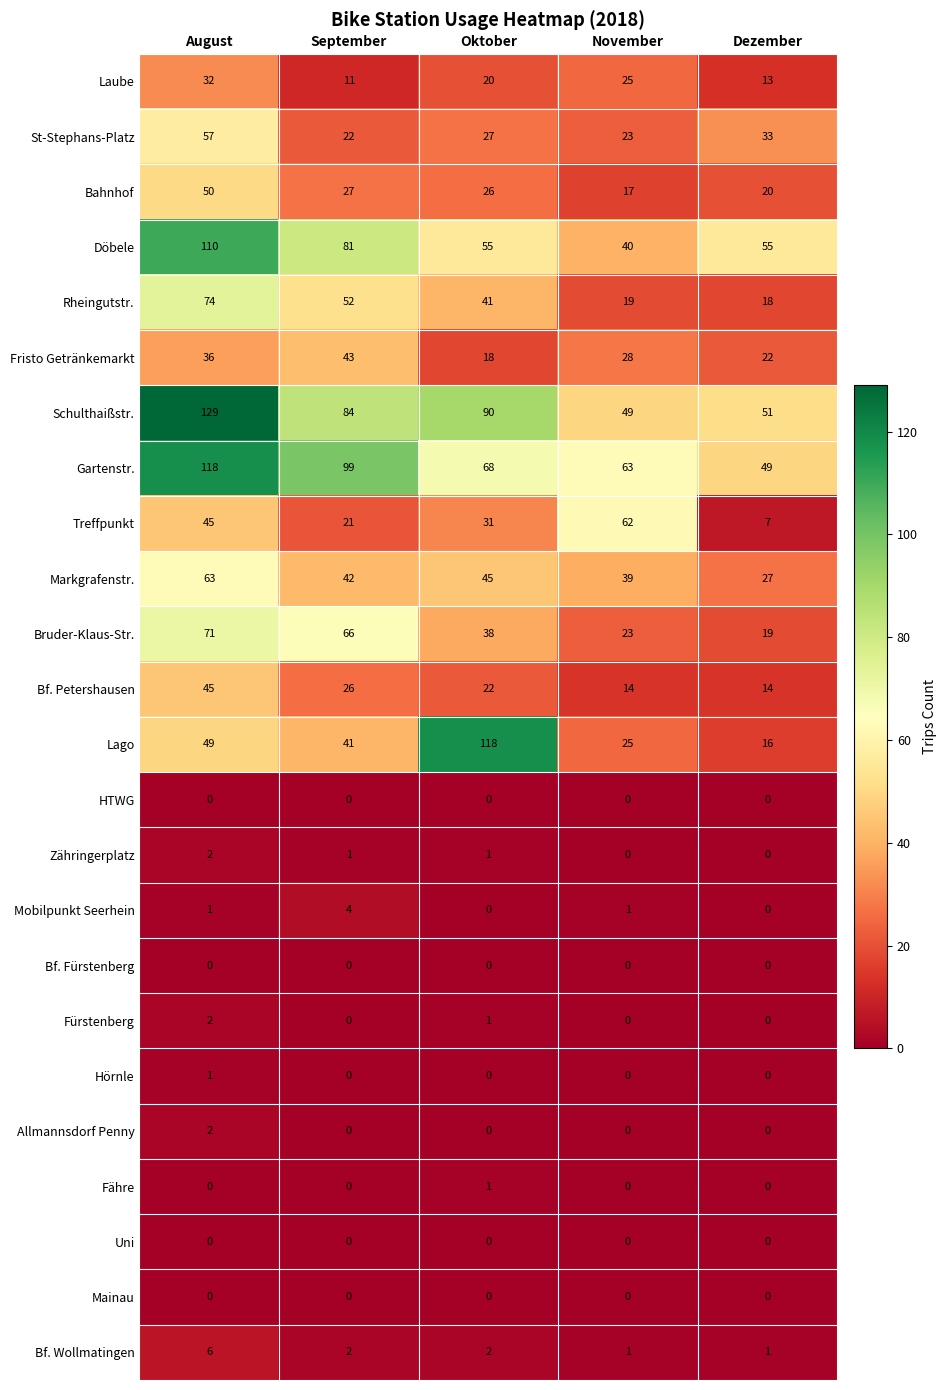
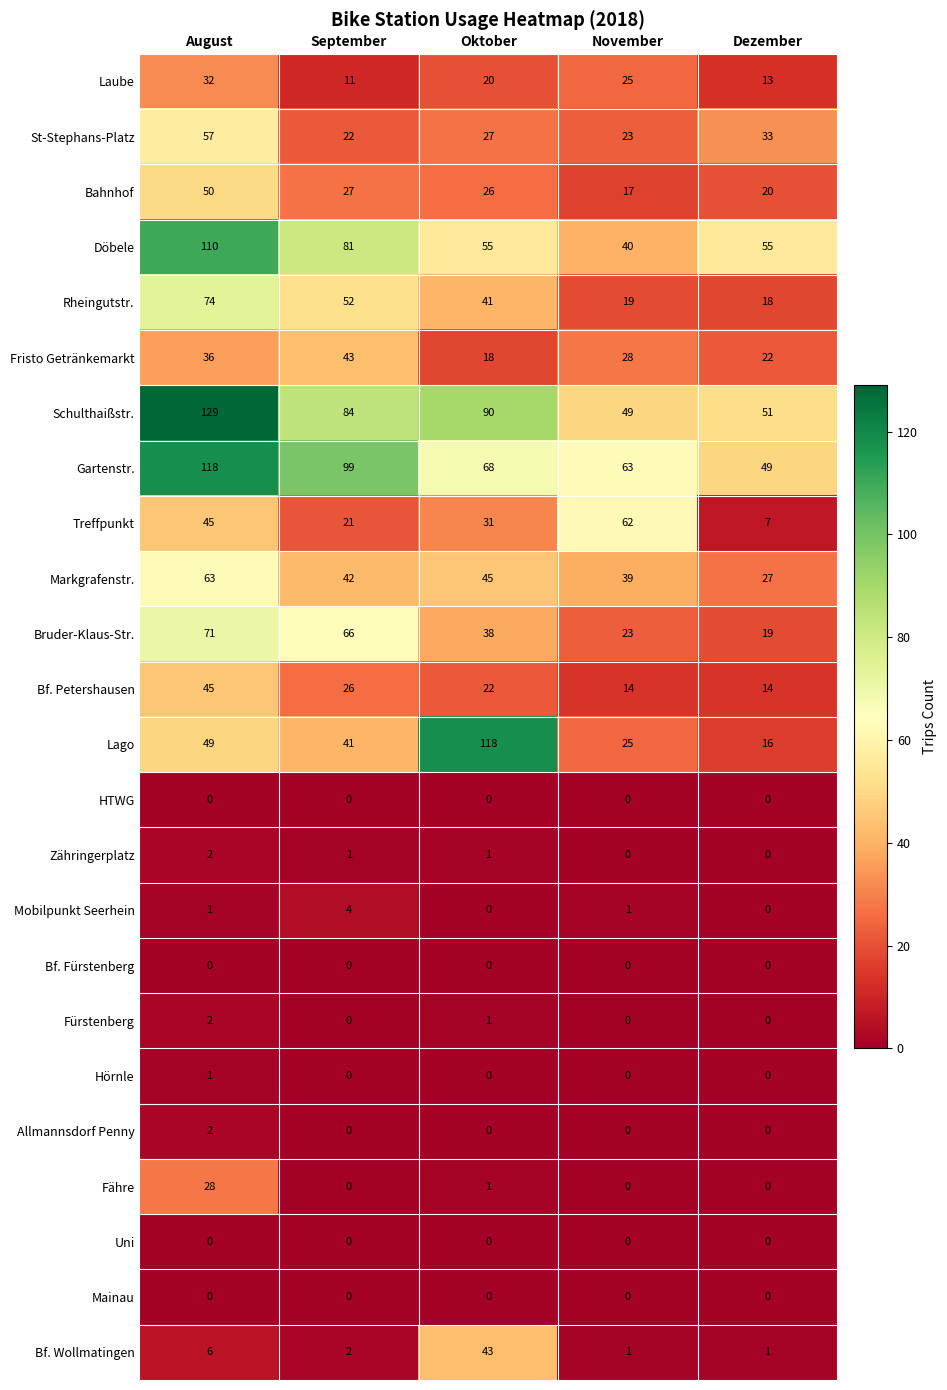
Fähre, August: 0 -> 28
Bf. Wollmatingen, Oktober: 2 -> 43
